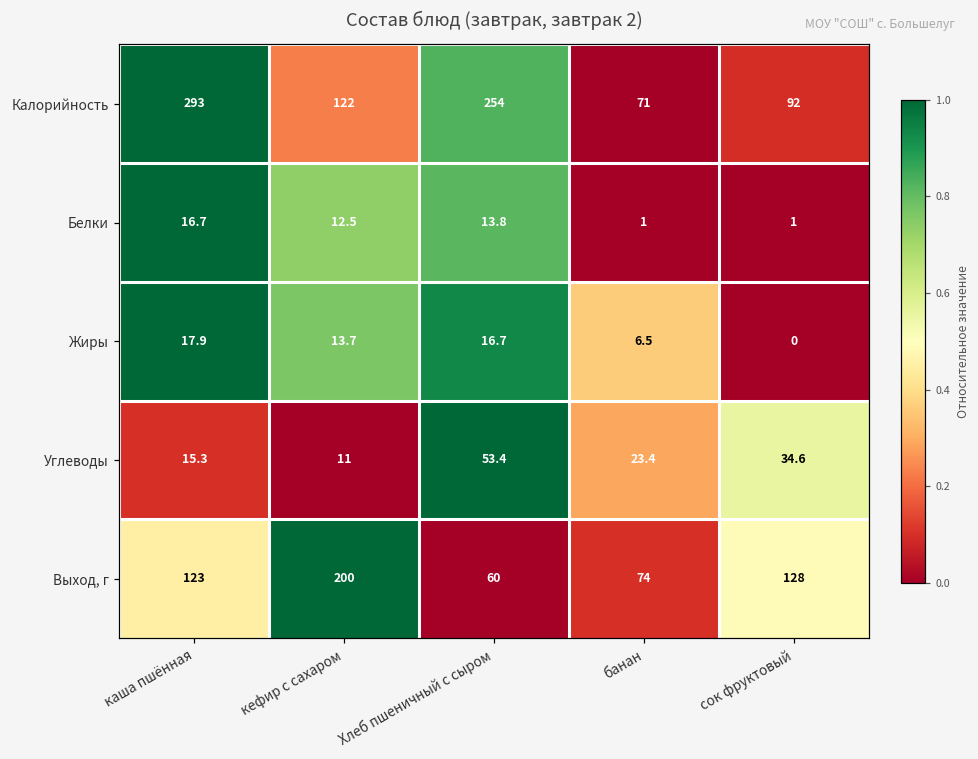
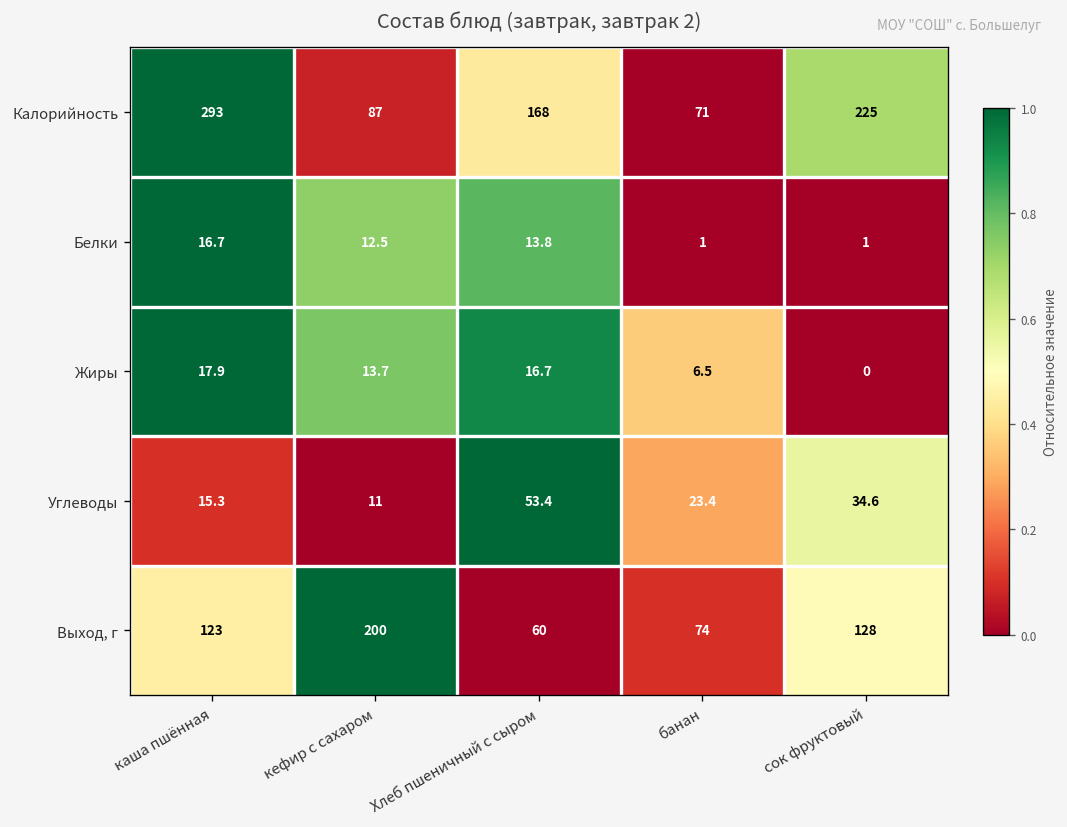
Калорийность, кефир с сахаром: 122 -> 87
Калорийность, Хлеб пшеничный с сыром: 254 -> 168
Калорийность, сок фруктовый: 92 -> 225
